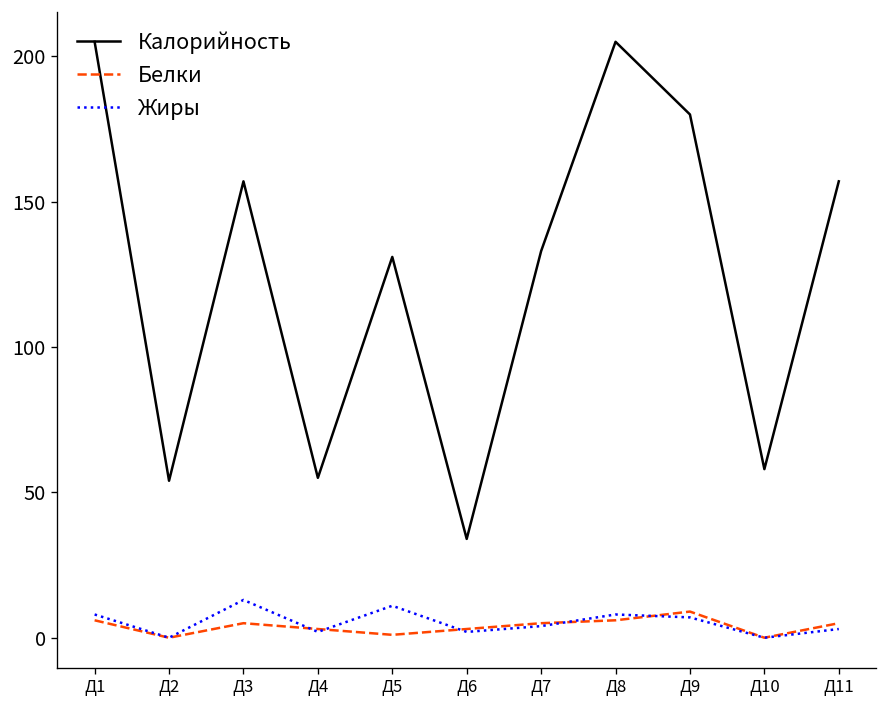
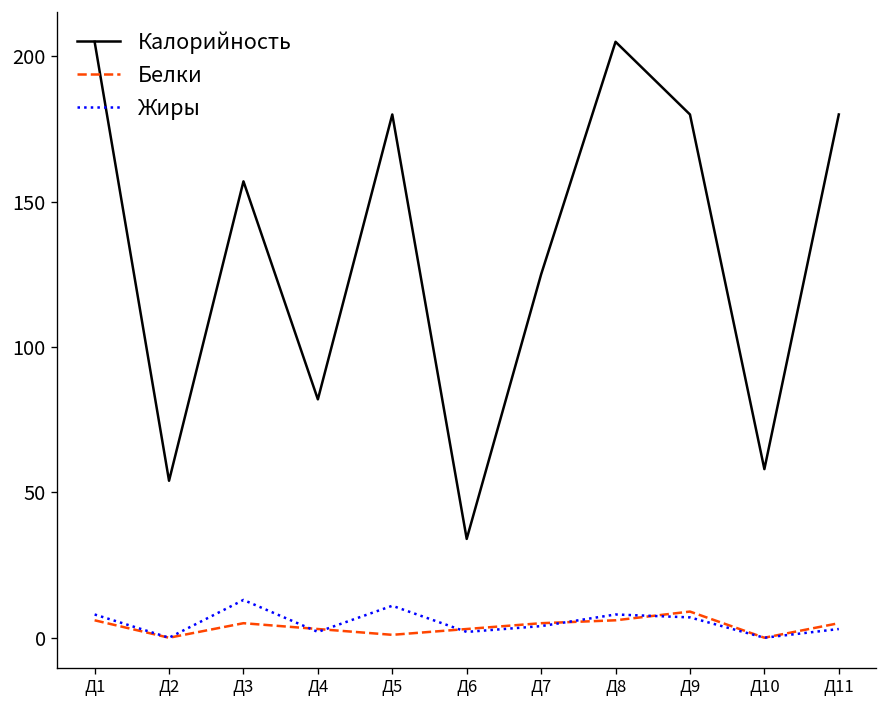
Калорийность, Д4: 55 -> 82
Калорийность, Д5: 131 -> 180
Калорийность, Д7: 133 -> 125
Калорийность, Д11: 157 -> 180
